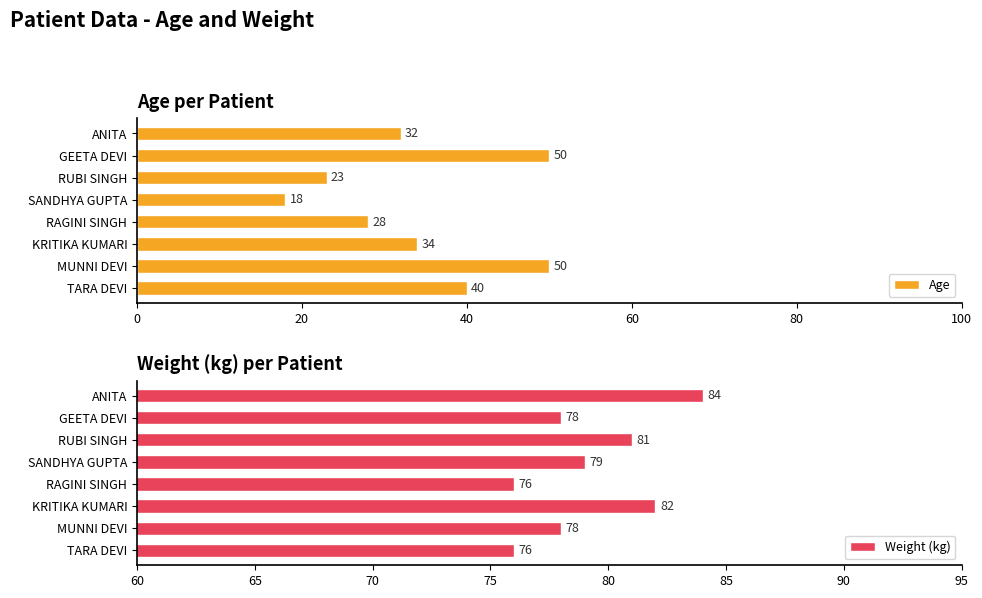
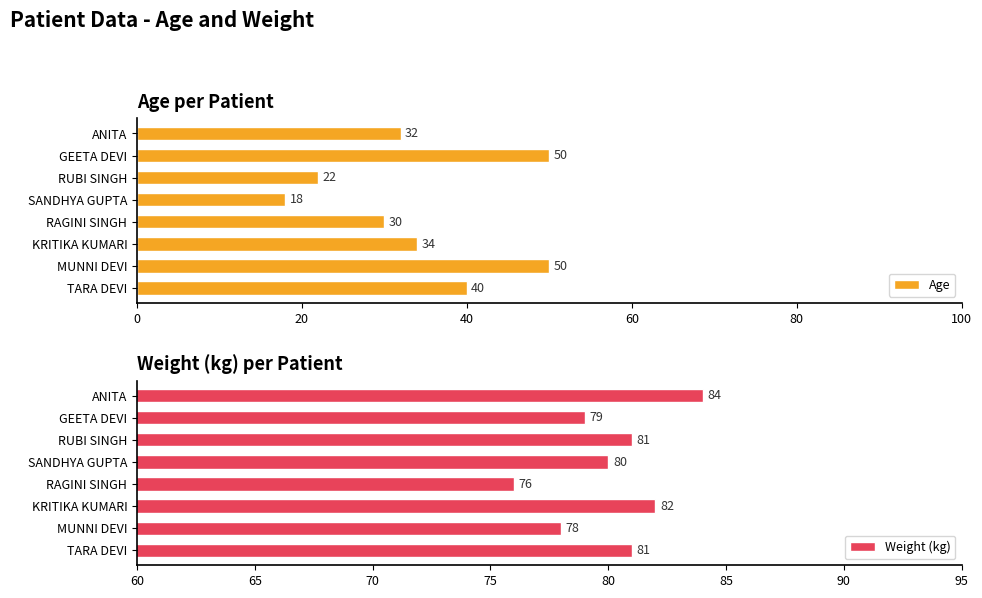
Age per Patient, RUBI SINGH: 23 -> 22
Age per Patient, RAGINI SINGH: 28 -> 30
Weight (kg) per Patient, GEETA DEVI: 78 -> 79
Weight (kg) per Patient, SANDHYA GUPTA: 79 -> 80
Weight (kg) per Patient, TARA DEVI: 76 -> 81
